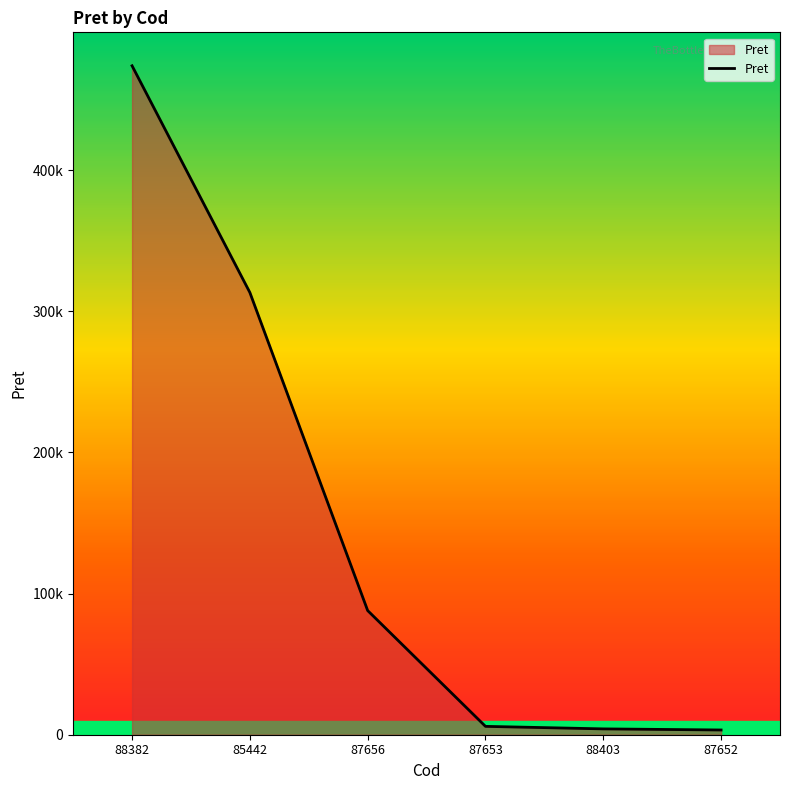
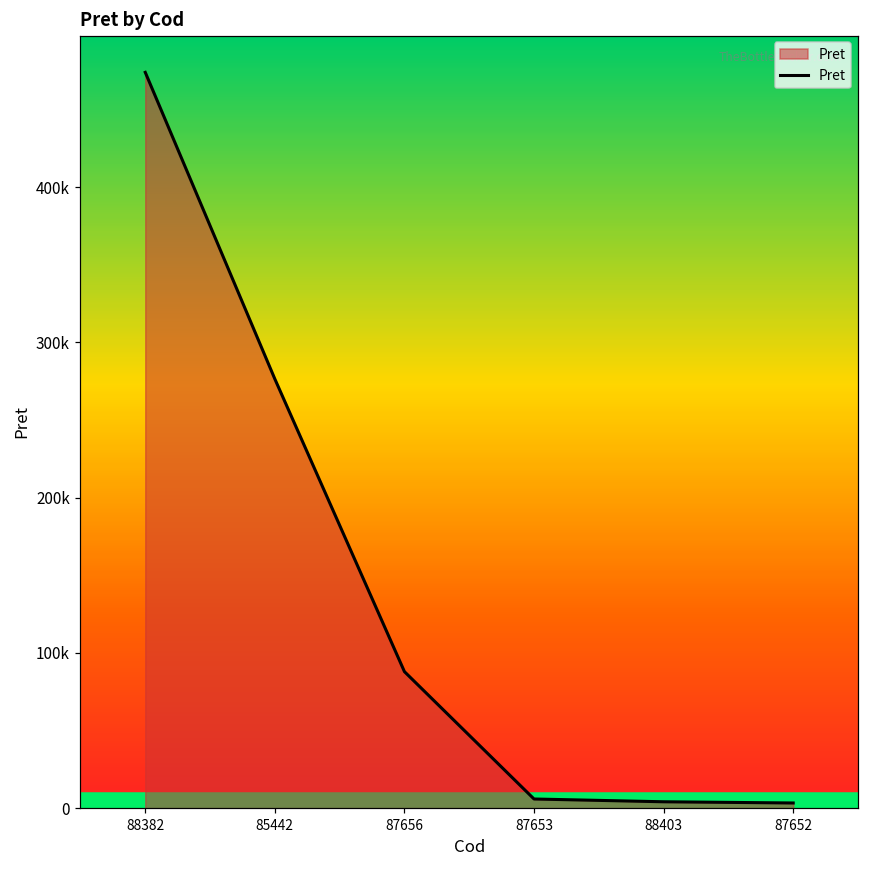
85442: 313000 -> 276000
